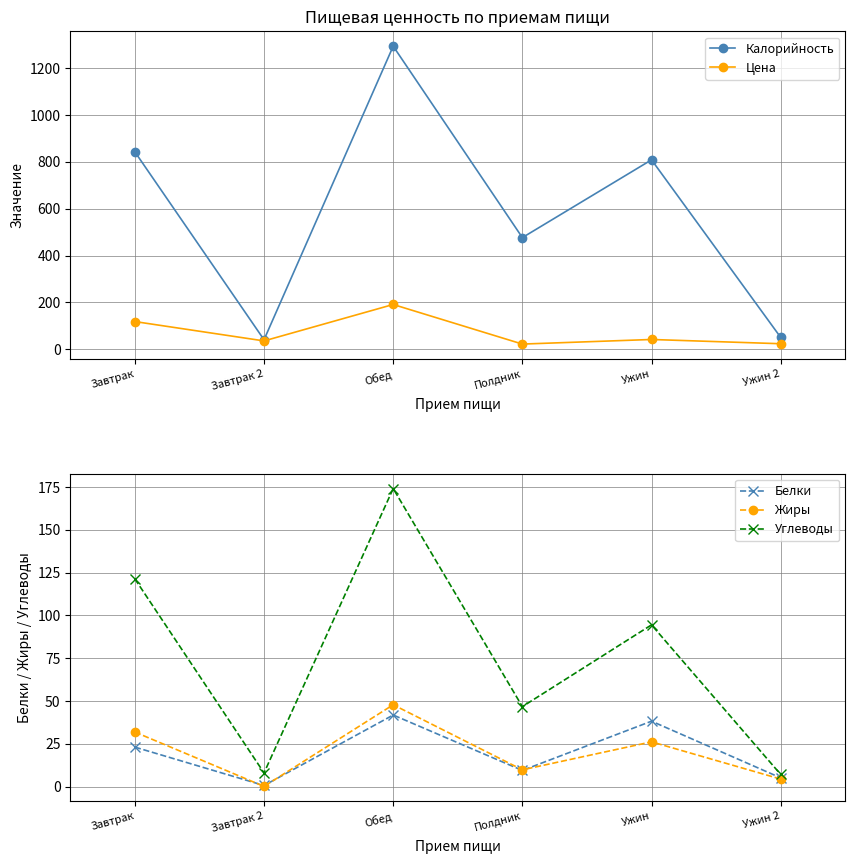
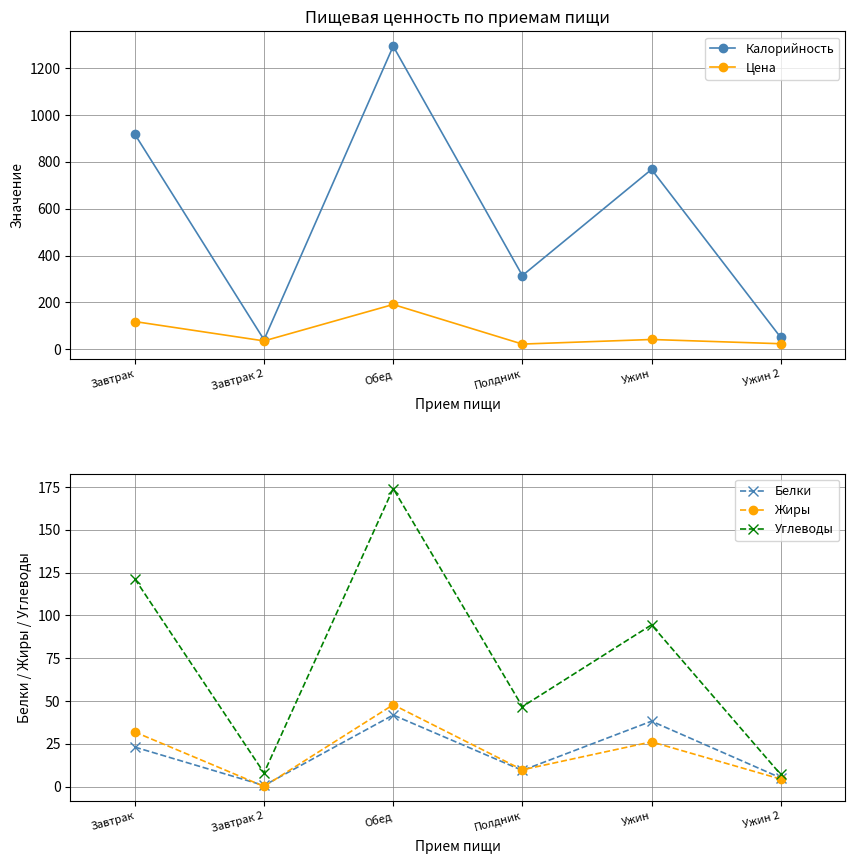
Пищевая ценность по приемам пищи, Калорийность, Завтрак: 840 -> 920
Пищевая ценность по приемам пищи, Калорийность, Полдник: 480 -> 320
Пищевая ценность по приемам пищи, Калорийность, Ужин: 810 -> 770
